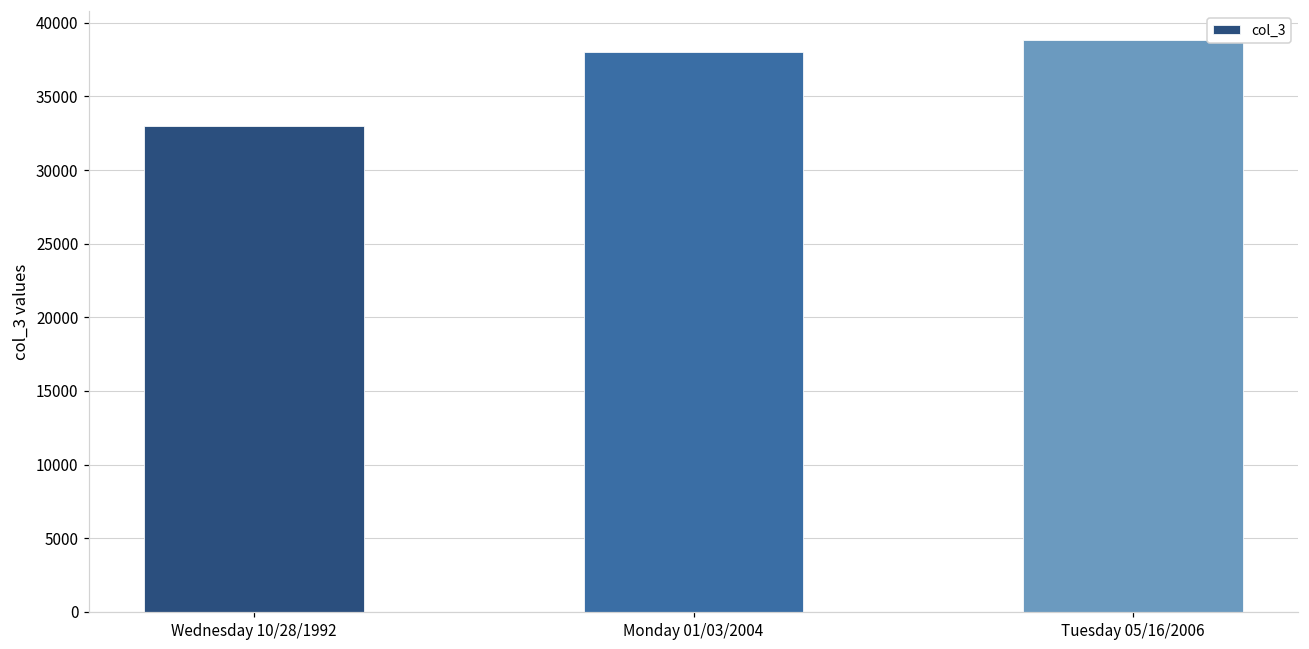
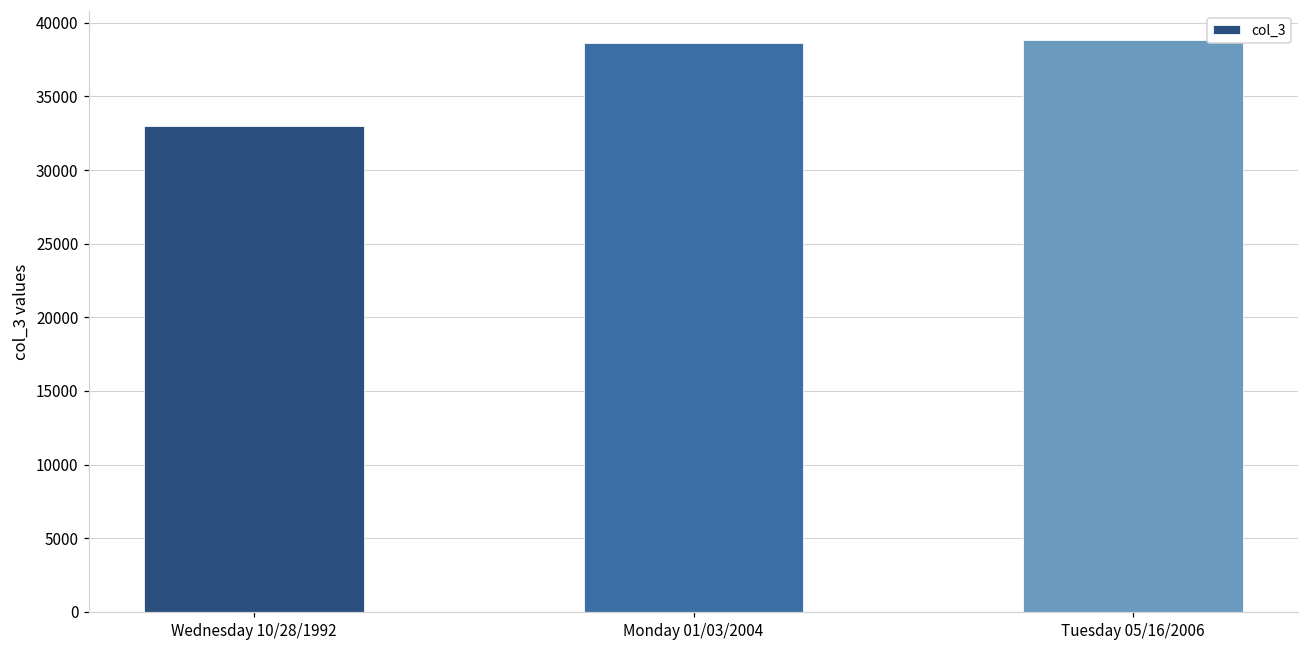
Monday 01/03/2004: 38000 -> 38600
